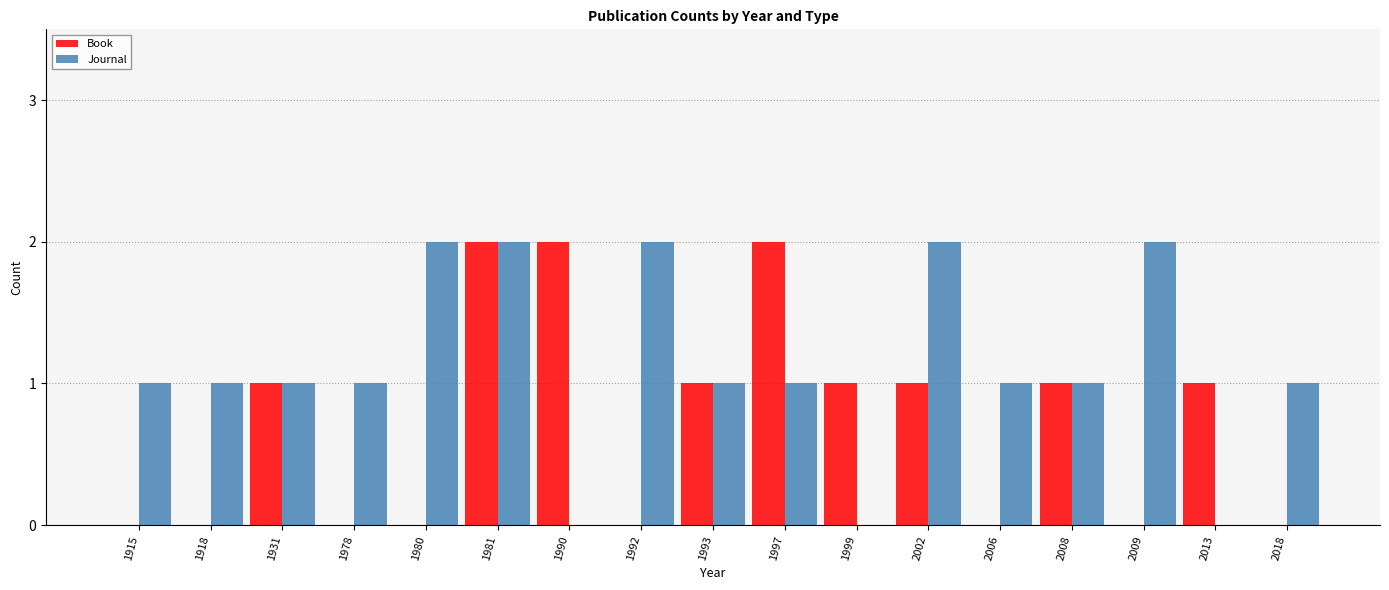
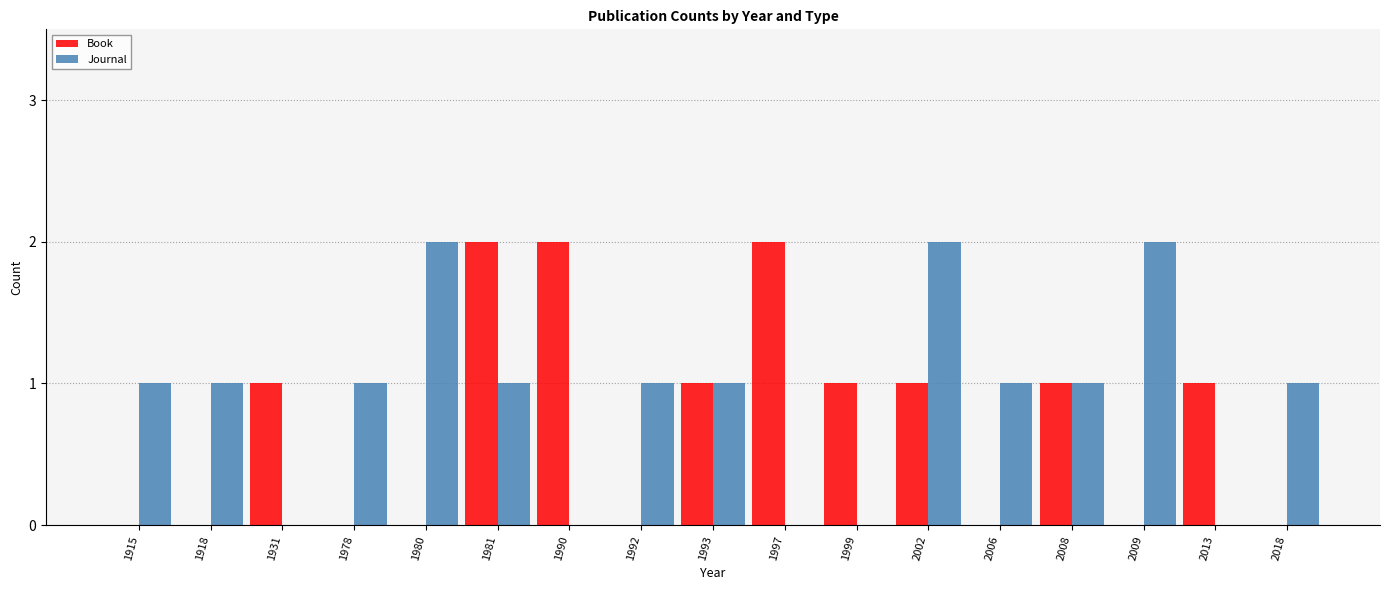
Journal, 1931: 1 -> 0
Journal, 1981: 2 -> 1
Journal, 1992: 2 -> 1
Journal, 1997: 1 -> 0
